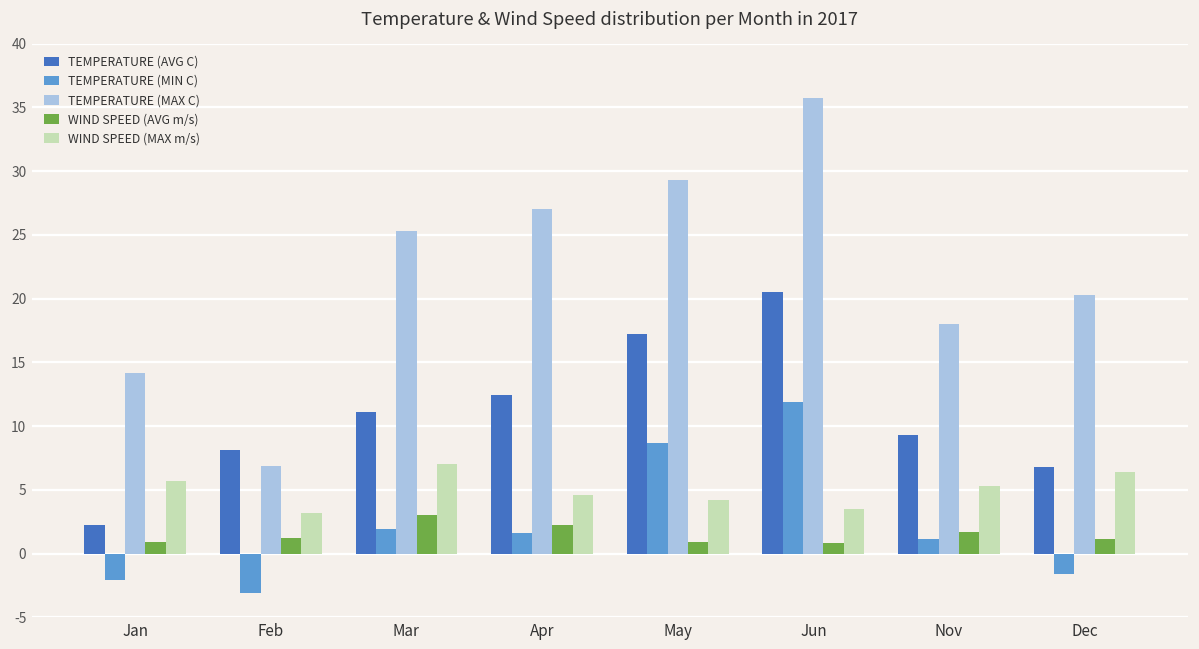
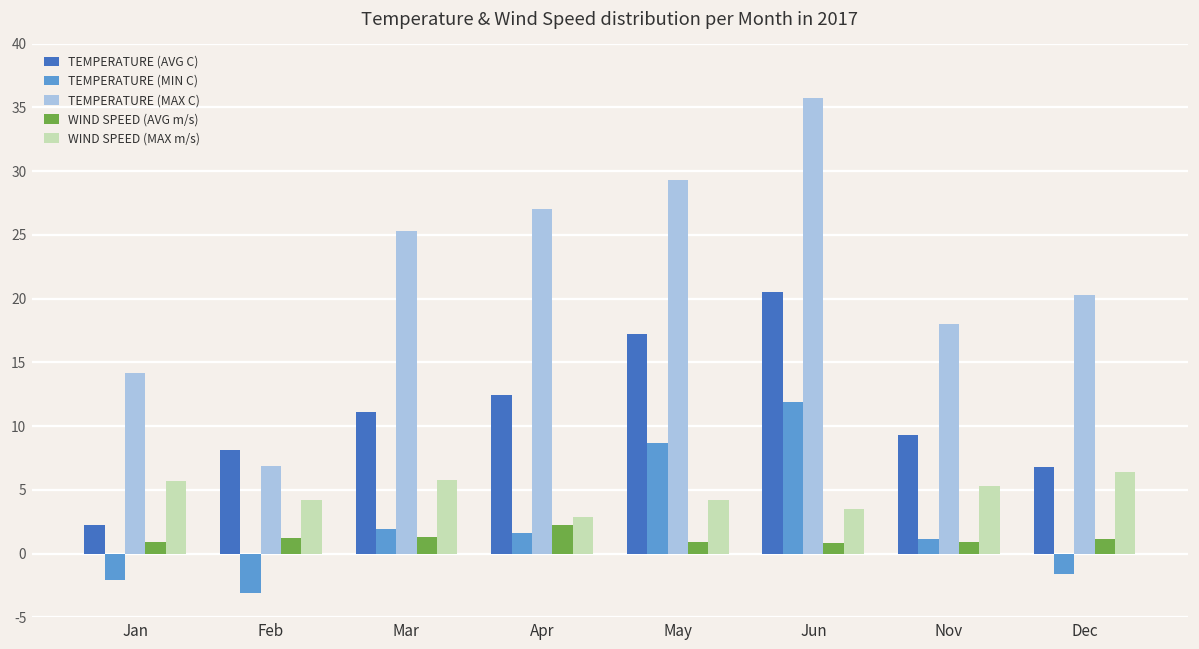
WIND SPEED (MAX m/s), Feb: 3.2 -> 4.2
WIND SPEED (AVG m/s), Mar: 3.0 -> 1.3
WIND SPEED (MAX m/s), Mar: 7.0 -> 5.8
WIND SPEED (MAX m/s), Apr: 4.6 -> 2.9
WIND SPEED (AVG m/s), Nov: 1.7 -> 0.9
